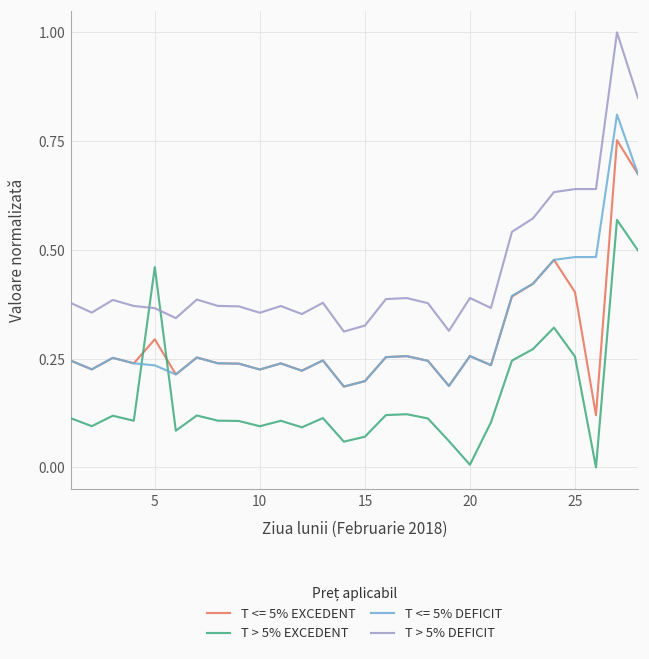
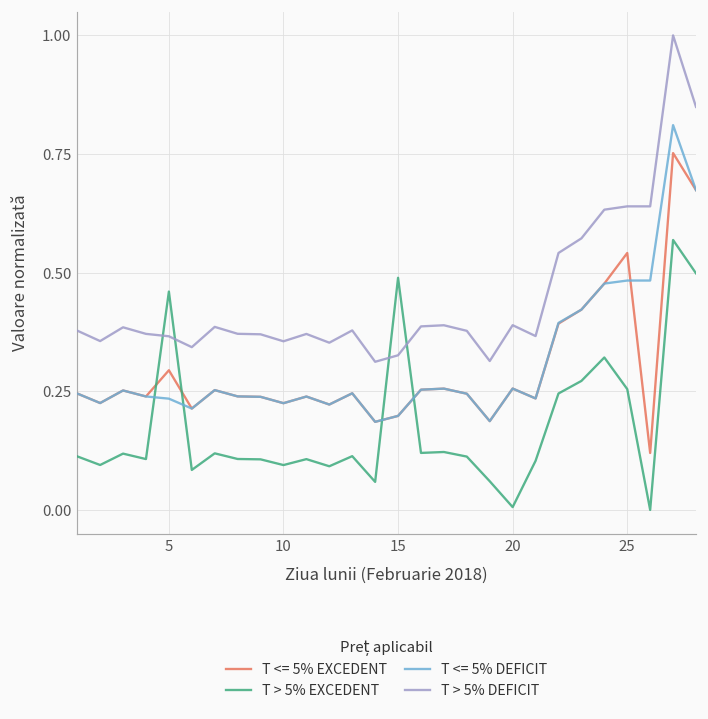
T > 5% EXCEDENT, 15: 0.07 -> 0.49
T <= 5% EXCEDENT, 25: 0.40 -> 0.54
